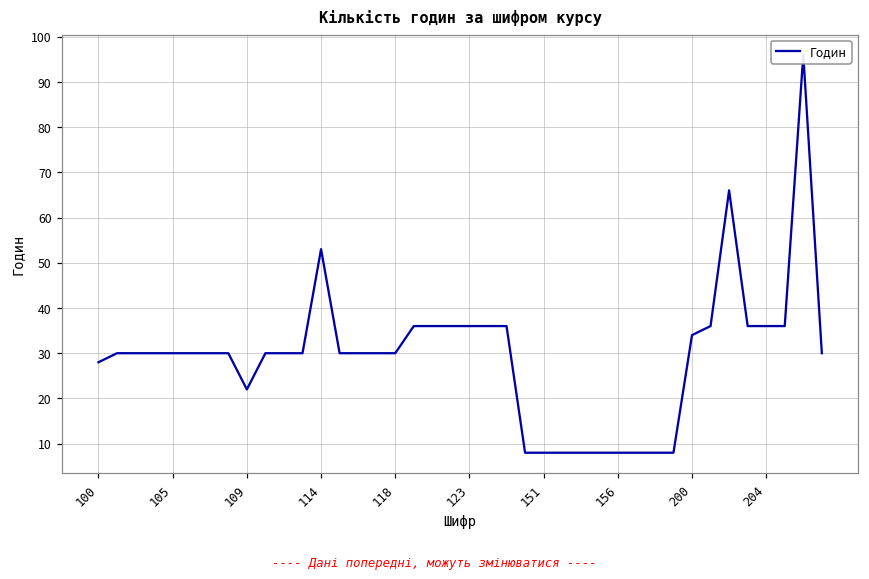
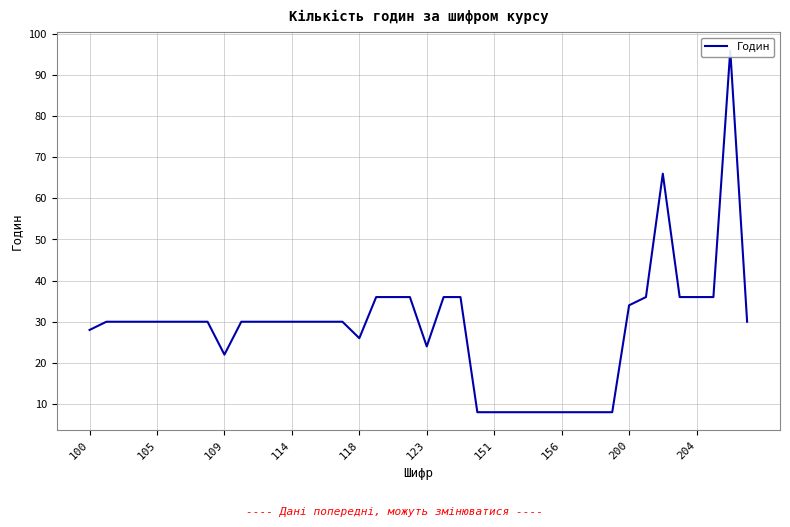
114: 53 -> 30
118: 30 -> 26
123: 36 -> 24
